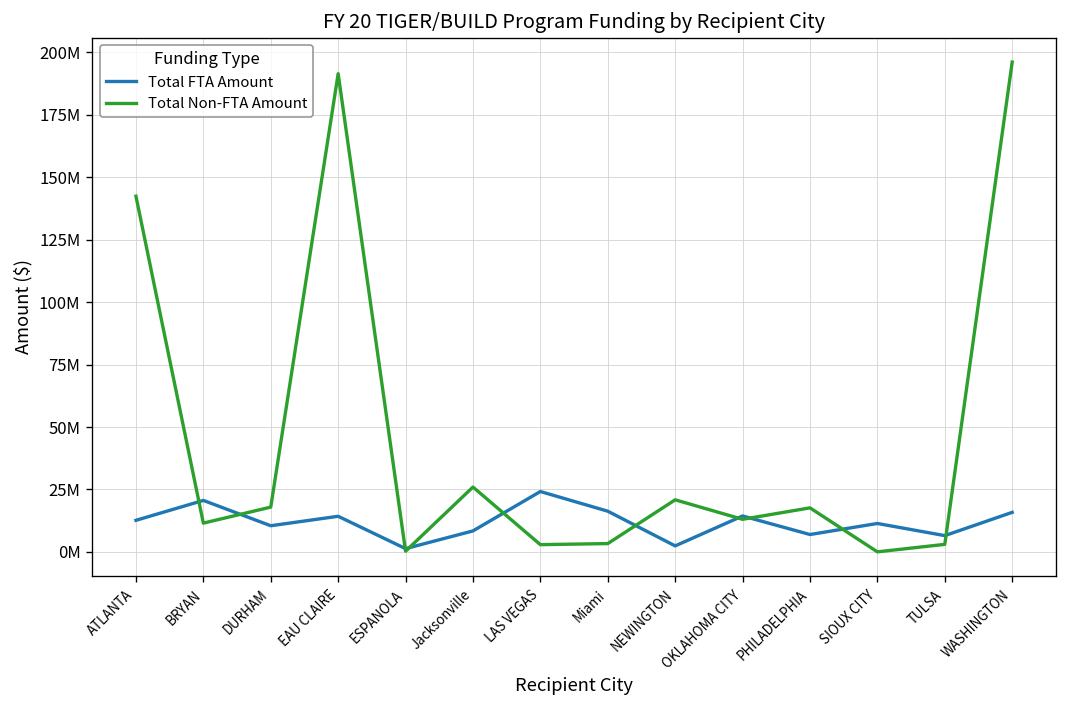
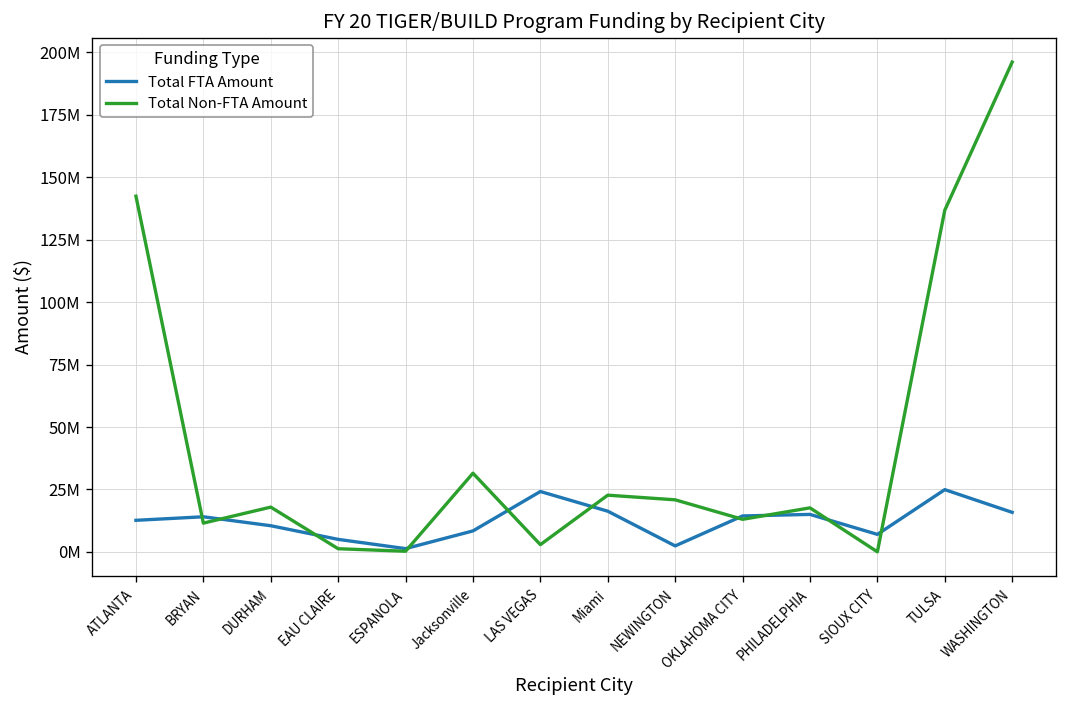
Total FTA Amount, BRYAN: 21000000 -> 14000000
Total FTA Amount, EAU CLAIRE: 14000000 -> 5000000
Total Non-FTA Amount, EAU CLAIRE: 192000000 -> 1000000
Total Non-FTA Amount, Jacksonville: 26000000 -> 32000000
Total Non-FTA Amount, Miami: 3000000 -> 23000000
Total FTA Amount, PHILADELPHIA: 7000000 -> 15000000
Total FTA Amount, SIOUX CITY: 11000000 -> 7000000
Total FTA Amount, TULSA: 7000000 -> 25000000
Total Non-FTA Amount, TULSA: 3000000 -> 137000000
